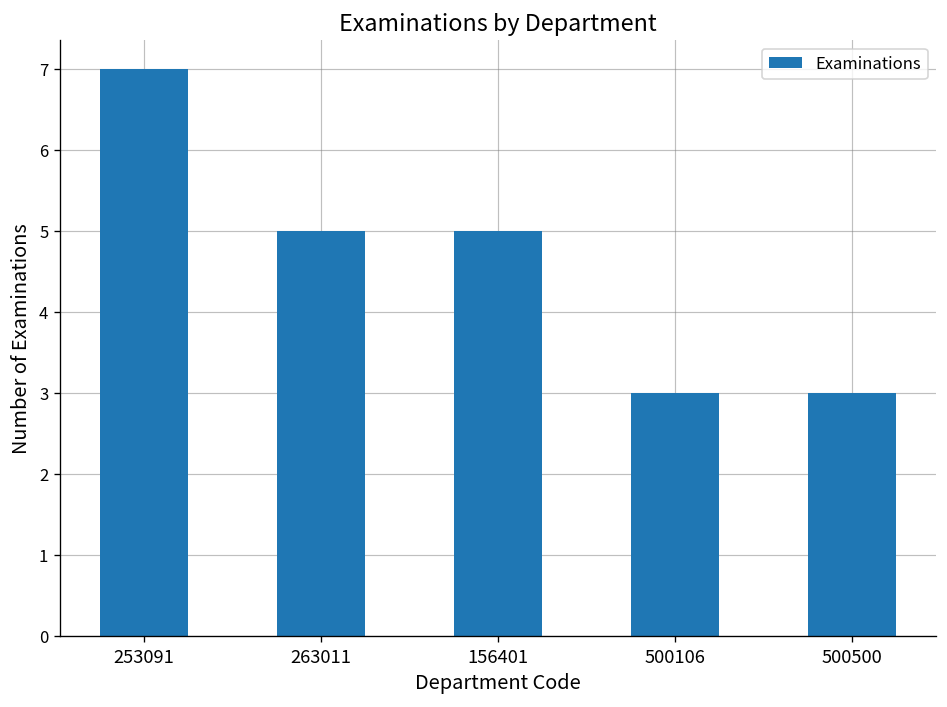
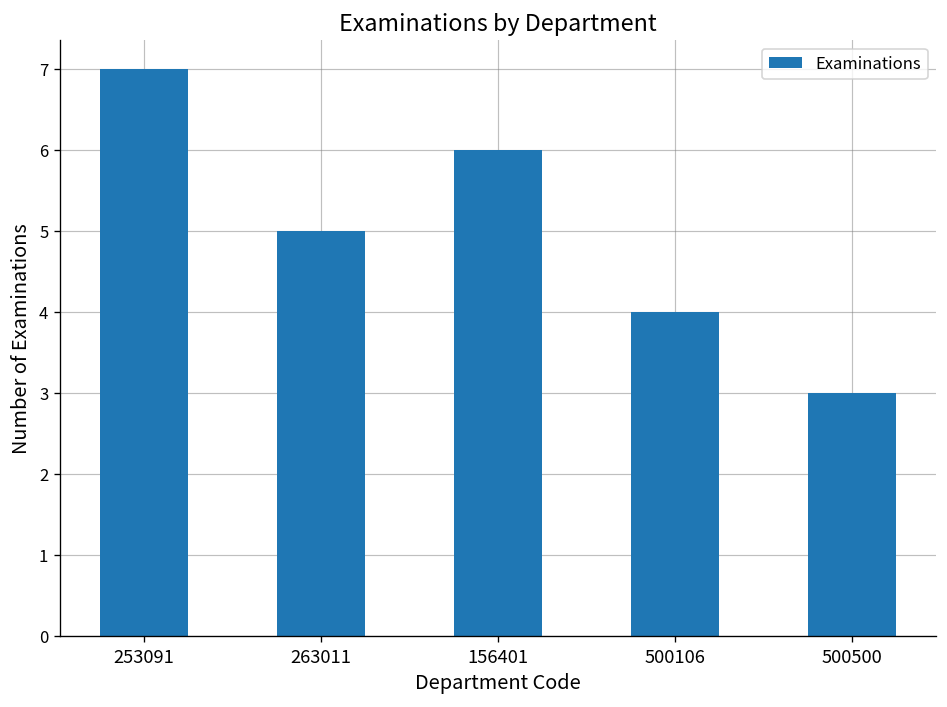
156401: 5 -> 6
500106: 3 -> 4
